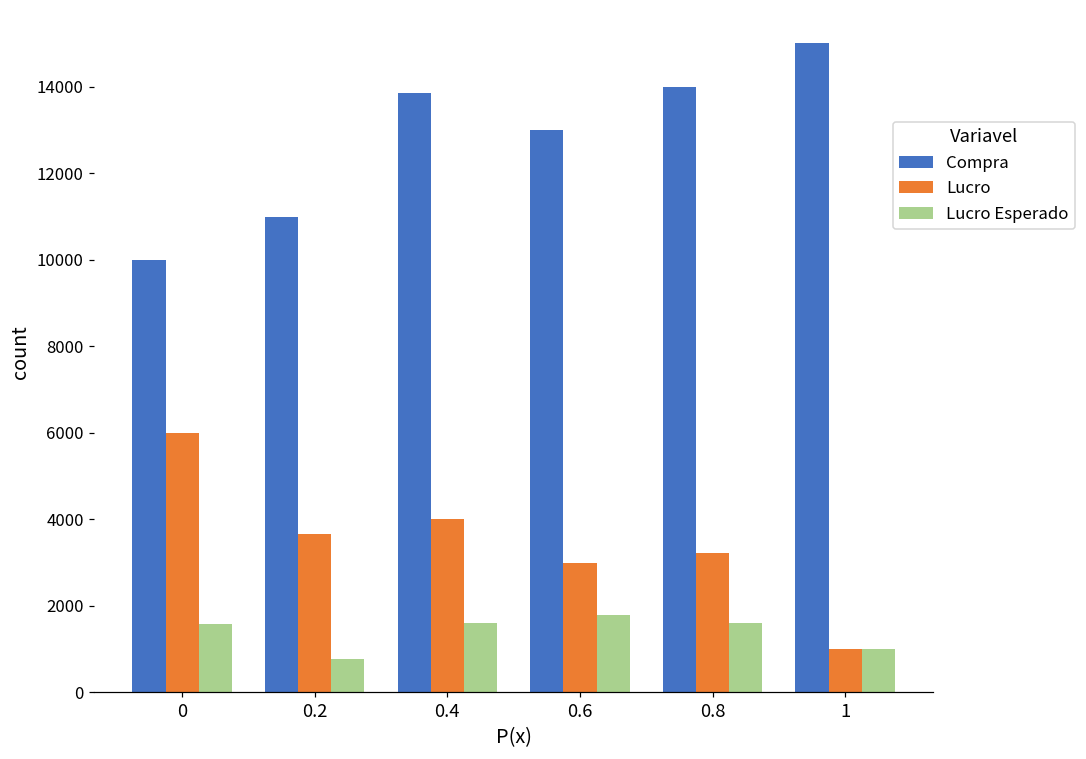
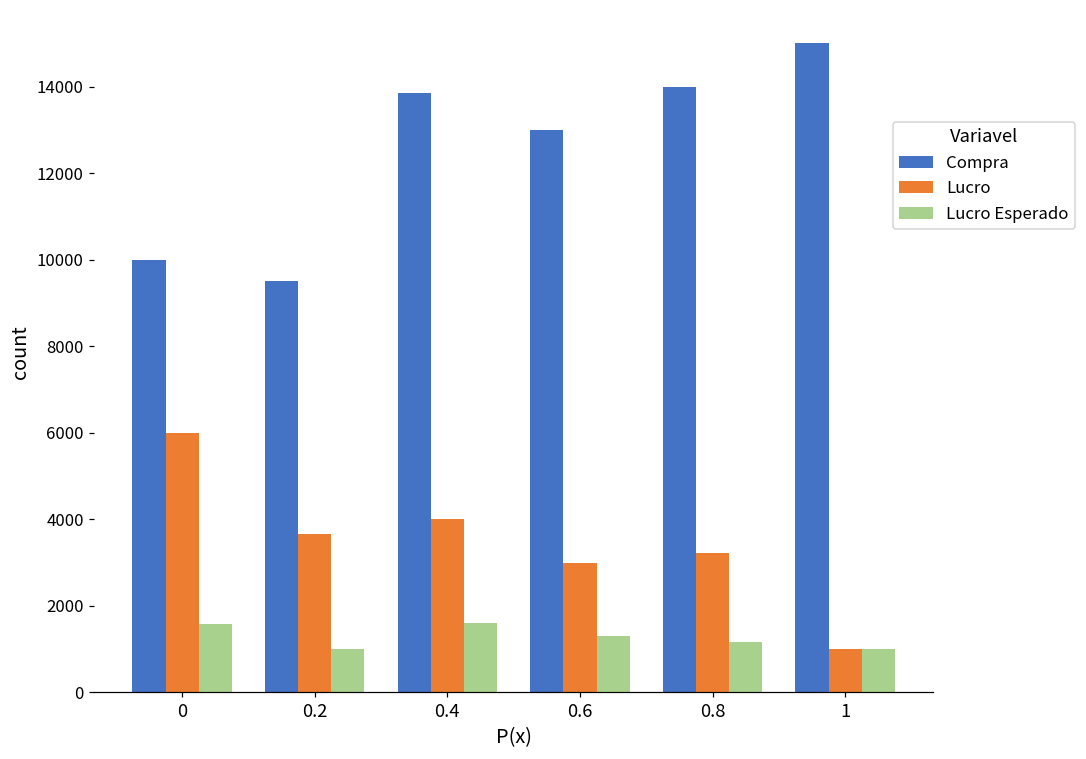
Compra, 0.2: 11000 -> 9500
Lucro Esperado, 0.2: 800 -> 1000
Lucro Esperado, 0.6: 1800 -> 1300
Lucro Esperado, 0.8: 1600 -> 1200
